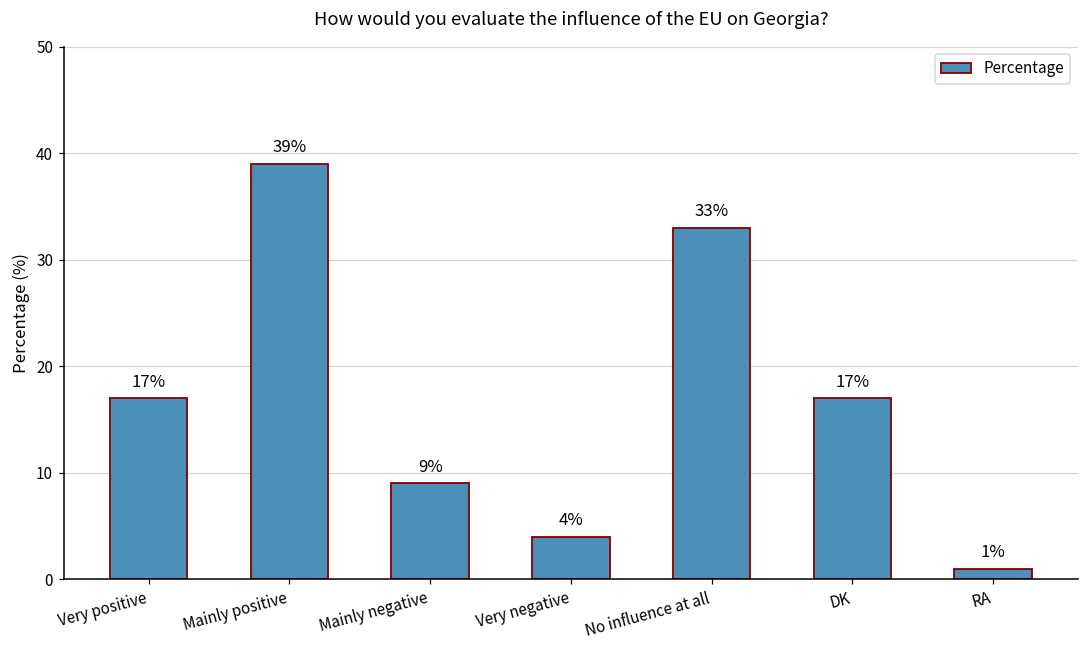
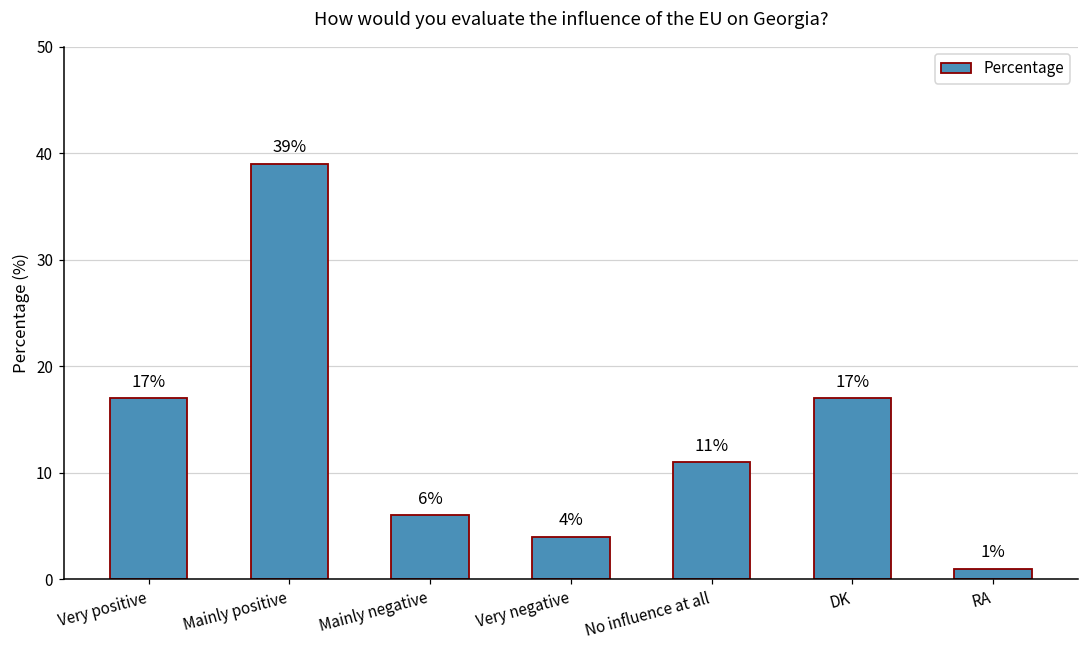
Mainly negative: 9% -> 6%
No influence at all: 33% -> 11%
